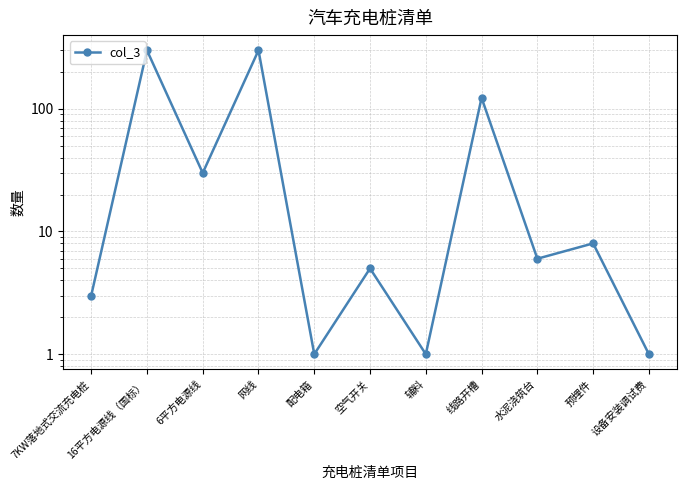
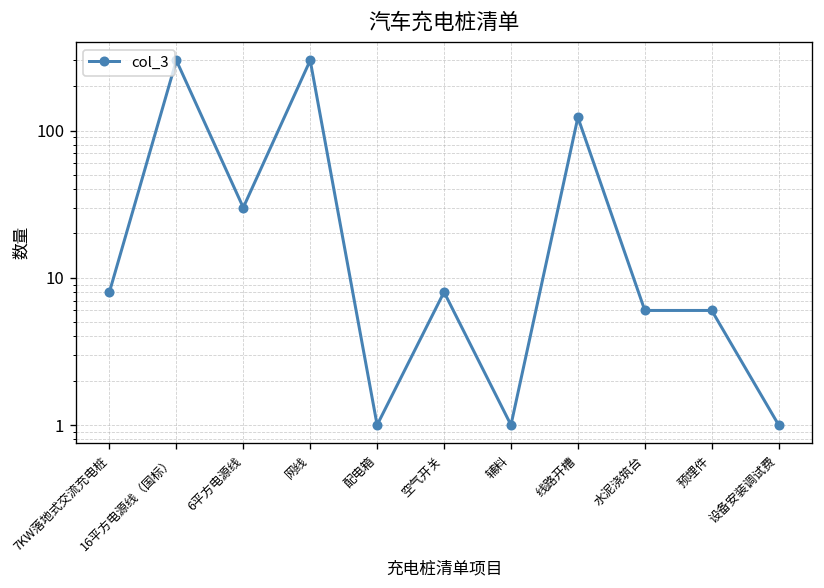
7KW落地式交流充电桩: 3 -> 8
空气开关: 5 -> 8
预埋件: 8 -> 6
